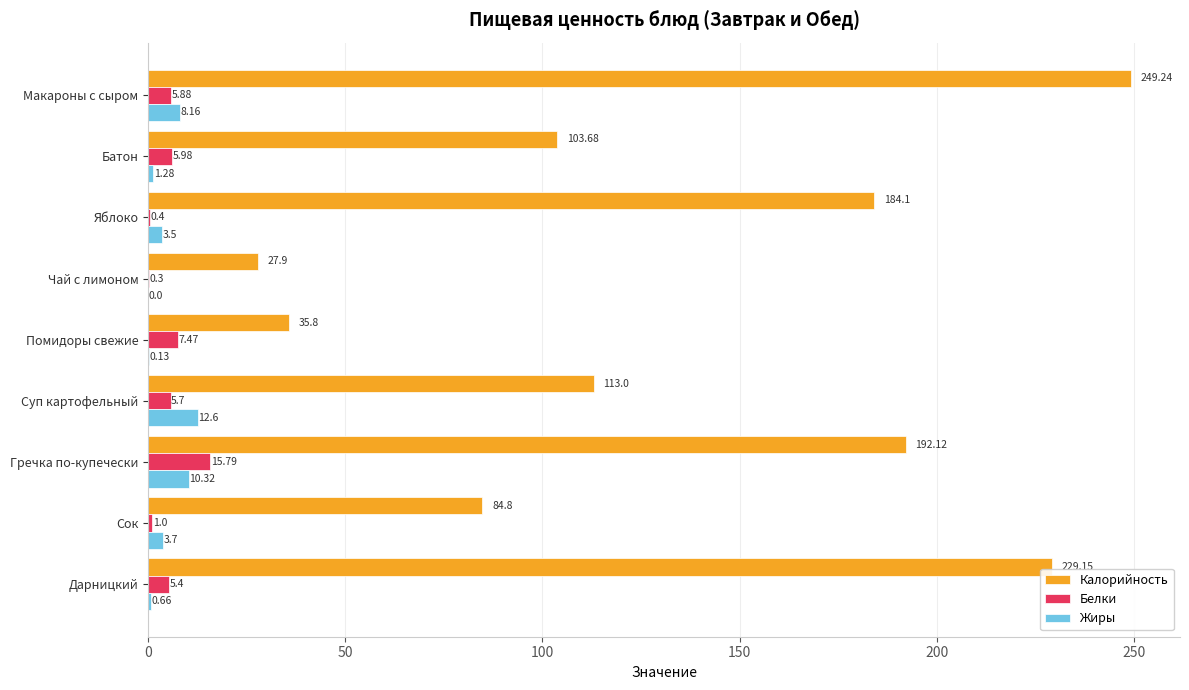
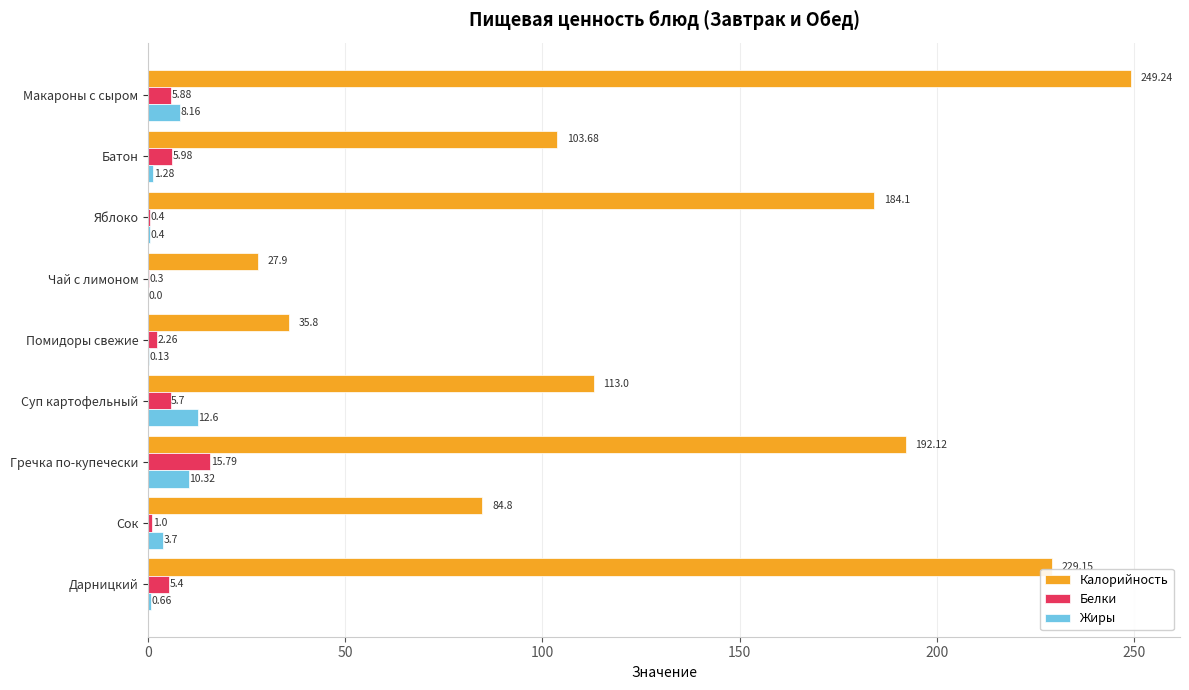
Жиры, Яблоко: 3.5 -> 0.4
Белки, Помидоры свежие: 7.47 -> 2.26
